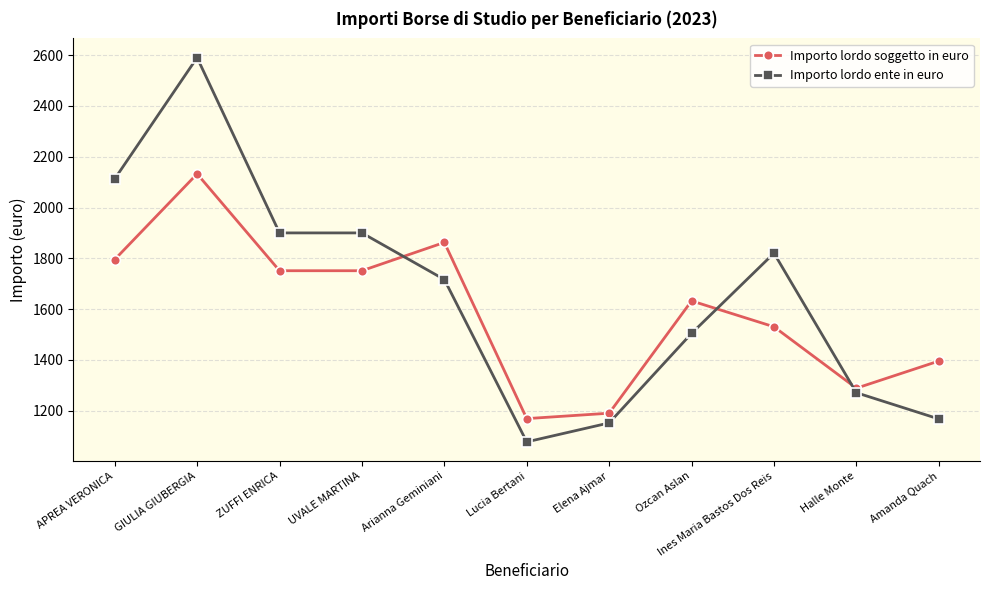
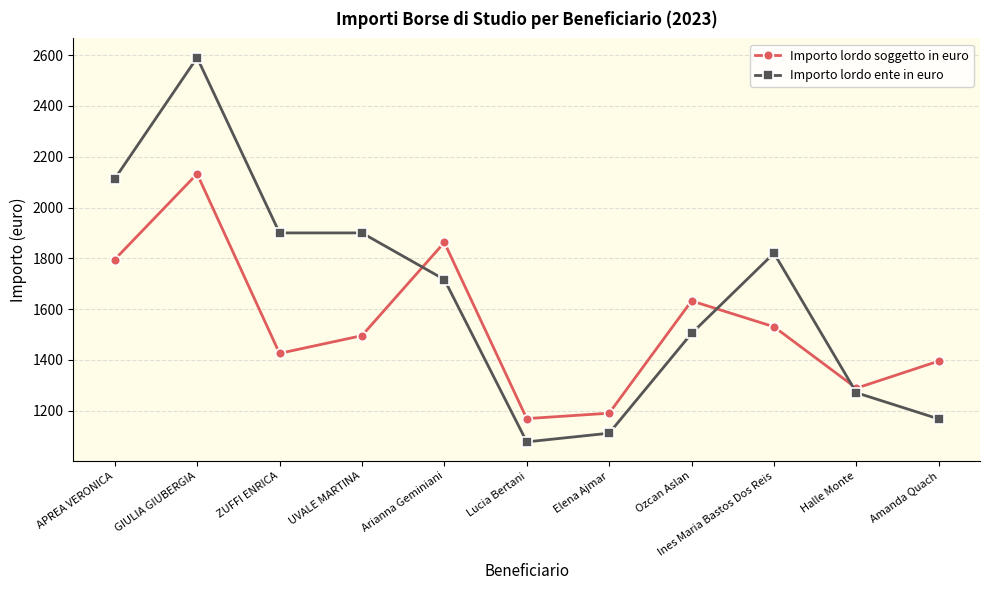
Importo lordo soggetto in euro, ZUFFI ENRICA: 1750 -> 1430
Importo lordo soggetto in euro, UVALE MARTINA: 1750 -> 1500
Importo lordo ente in euro, Elena Ajmar: 1150 -> 1110
